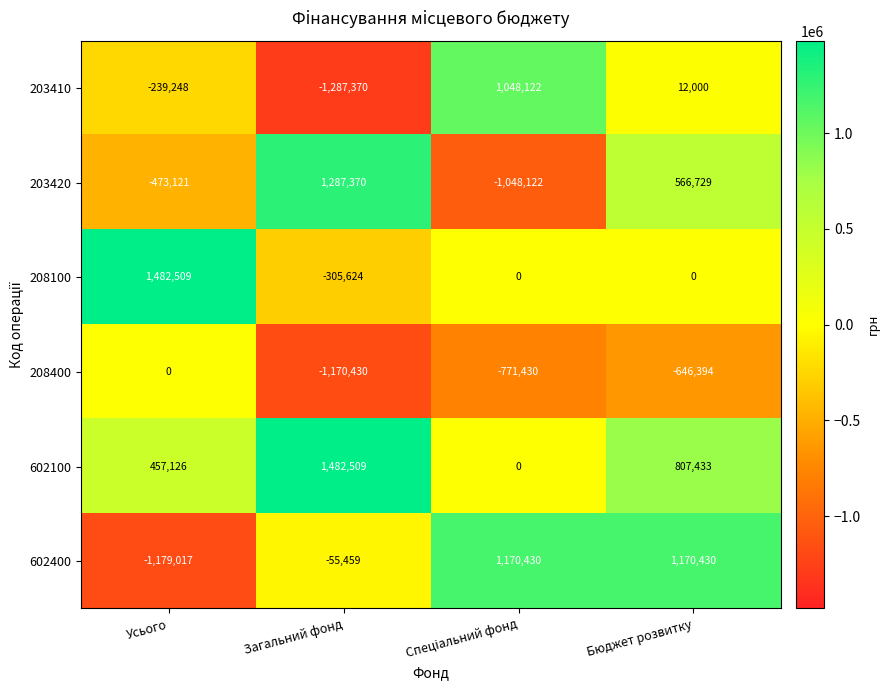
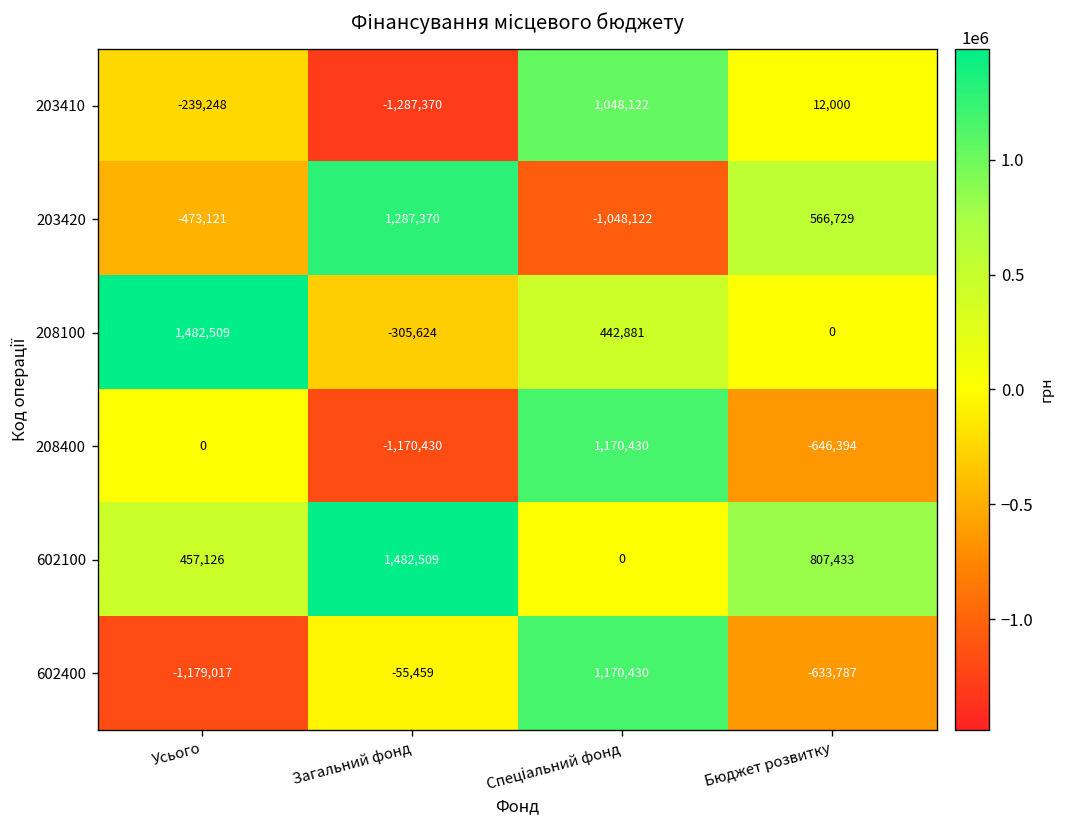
208100, Спеціальний фонд: 0 -> 442,881
208400, Спеціальний фонд: -771,430 -> 1,170,430
602400, Бюджет розвитку: 1,170,430 -> -633,787
